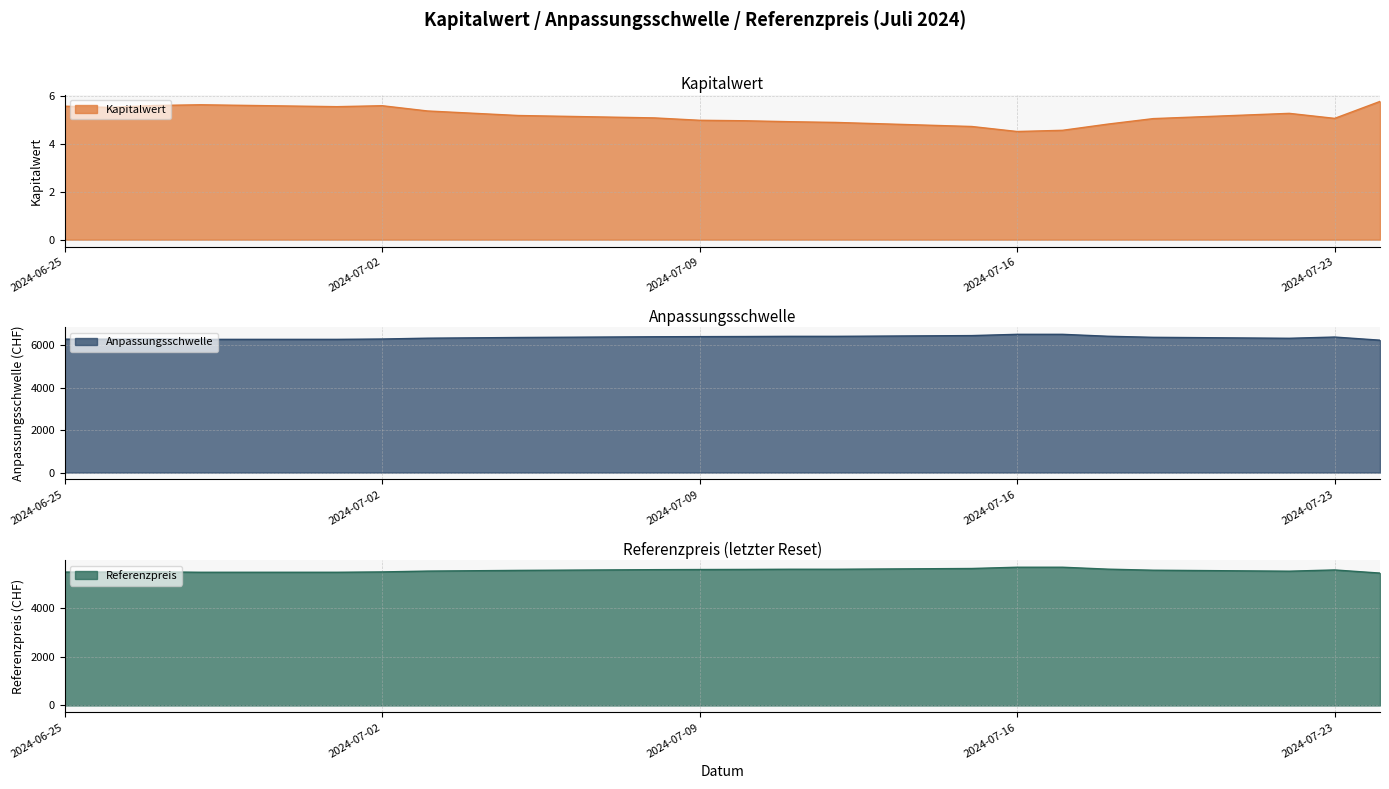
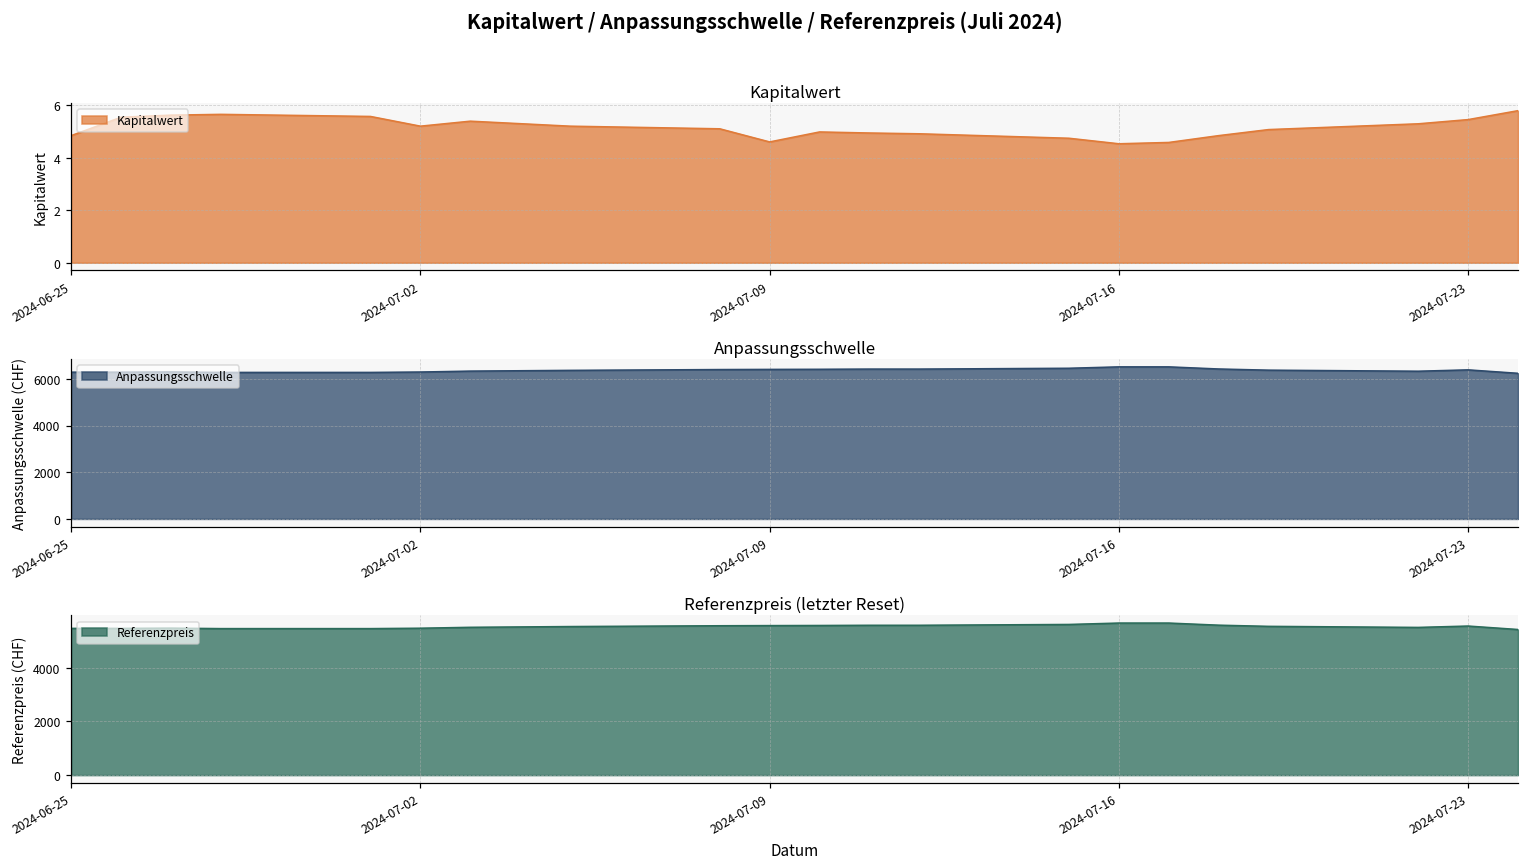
Kapitalwert, 2024-06-25: 5.6 -> 4.8
Kapitalwert, 2024-07-02: 5.6 -> 5.2
Kapitalwert, 2024-07-09: 5.0 -> 4.6
Kapitalwert, 2024-07-23: 5.1 -> 5.5
